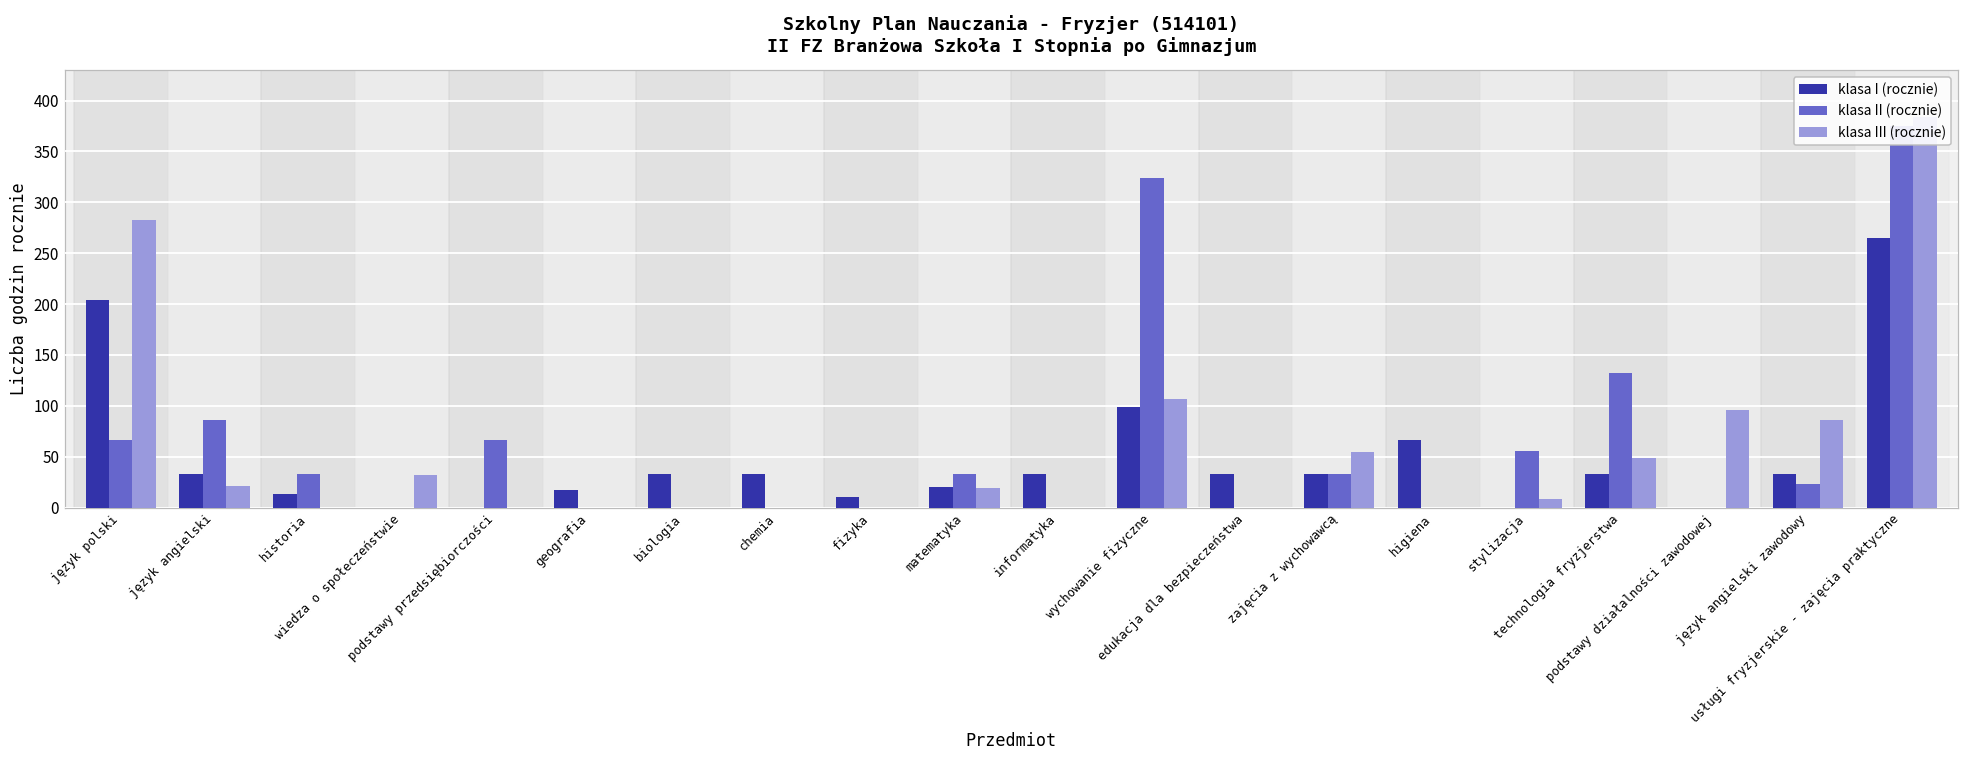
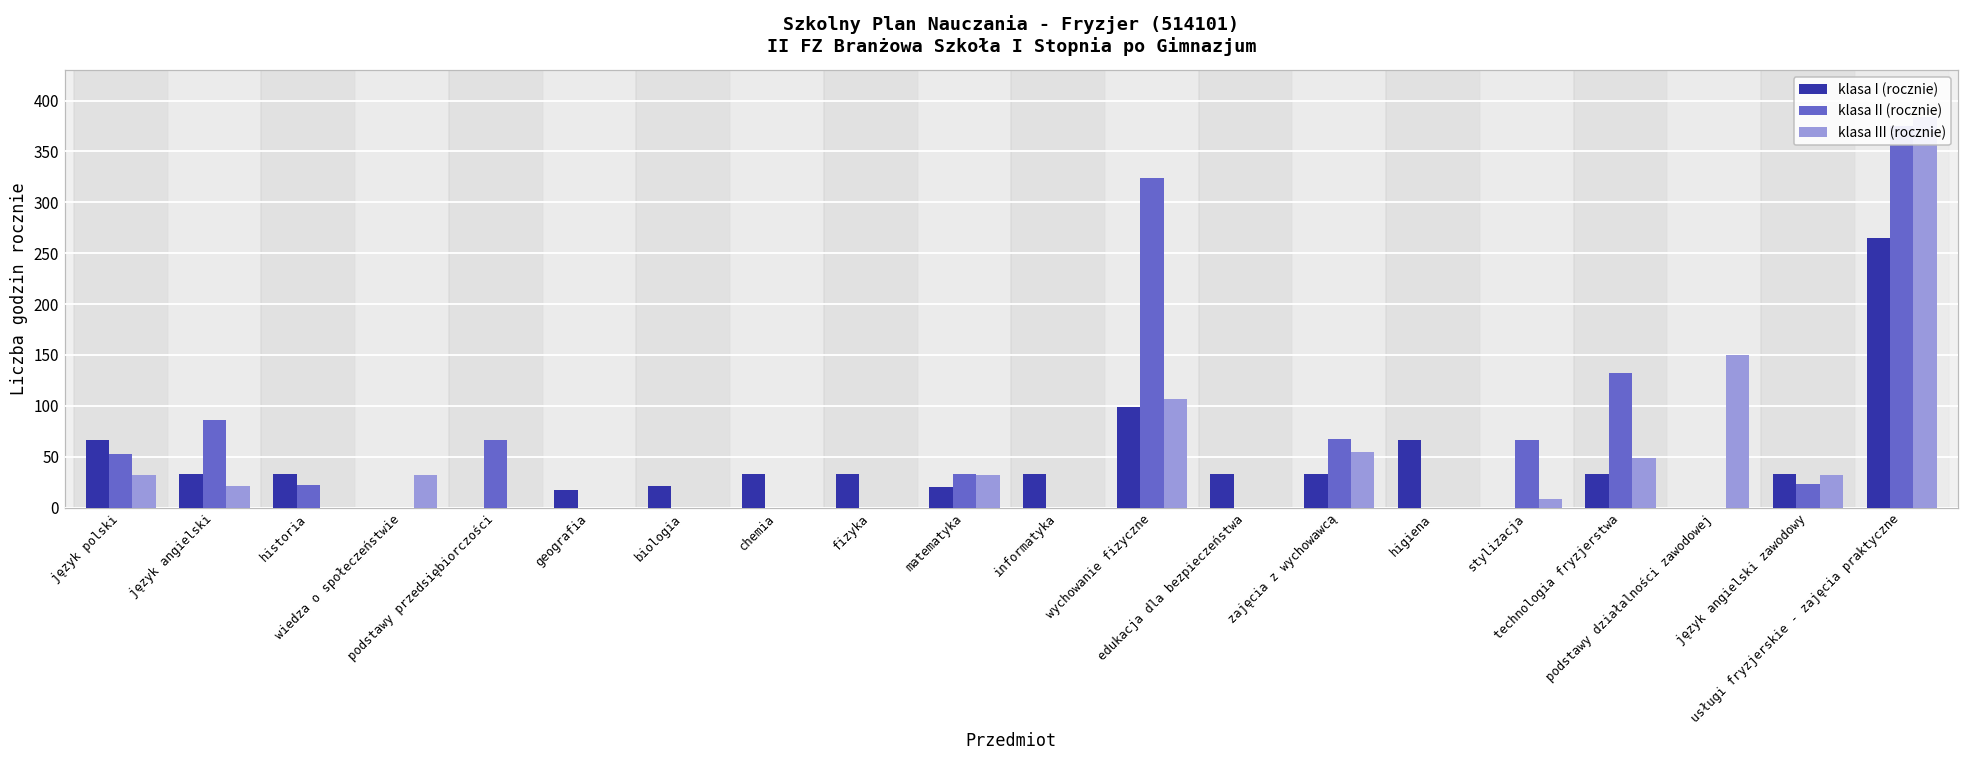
klasa I (rocznie), język polski: 200 -> 70
klasa II (rocznie), język polski: 70 -> 50
klasa III (rocznie), język polski: 280 -> 30
klasa I (rocznie), historia: 10 -> 30
klasa II (rocznie), historia: 30 -> 20
klasa I (rocznie), biologia: 30 -> 20
klasa I (rocznie), fizyka: 10 -> 30
klasa III (rocznie), matematyka: 20 -> 30
klasa II (rocznie), zajęcia z wychowawcą: 30 -> 70
klasa II (rocznie), stylizacja: 60 -> 70
klasa III (rocznie), podstawy działalności zawodowej: 100 -> 150
klasa III (rocznie), język angielski zawodowy: 90 -> 30
